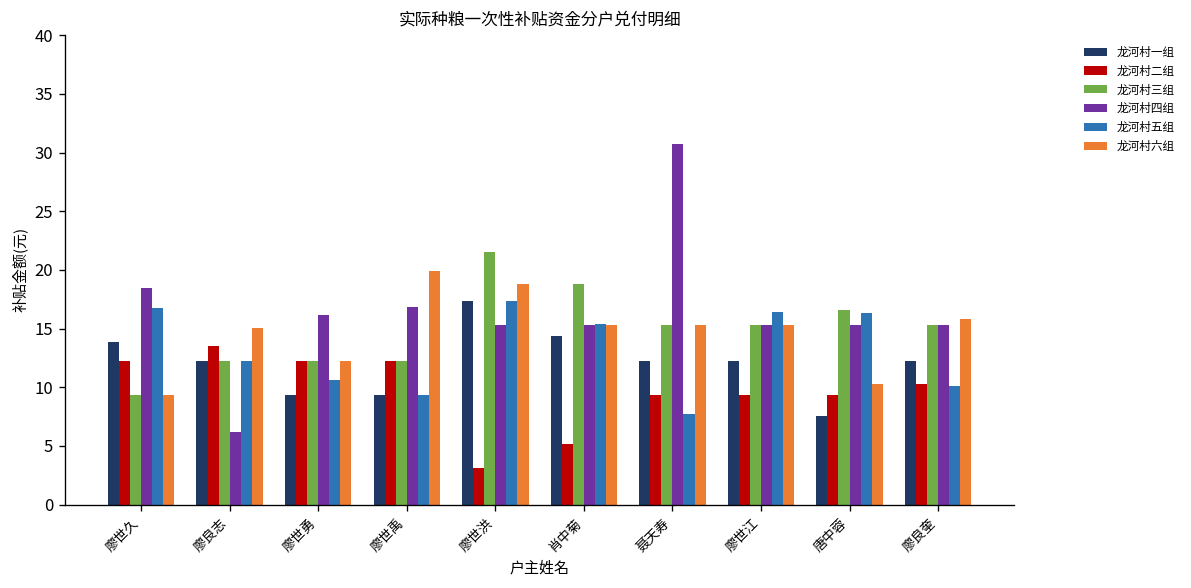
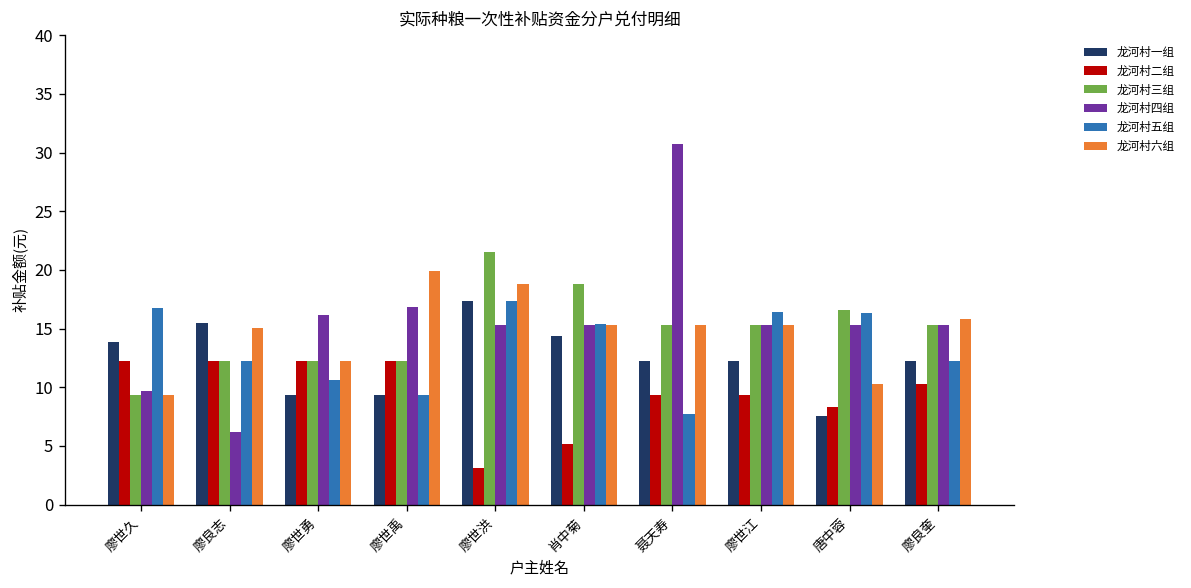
龙河村四组, 廖世久: 18 -> 10
龙河村一组, 廖良志: 12 -> 15
龙河村二组, 廖良志: 14 -> 12
龙河村二组, 唐中蓉: 9 -> 8
龙河村五组, 廖良奎: 10 -> 12
